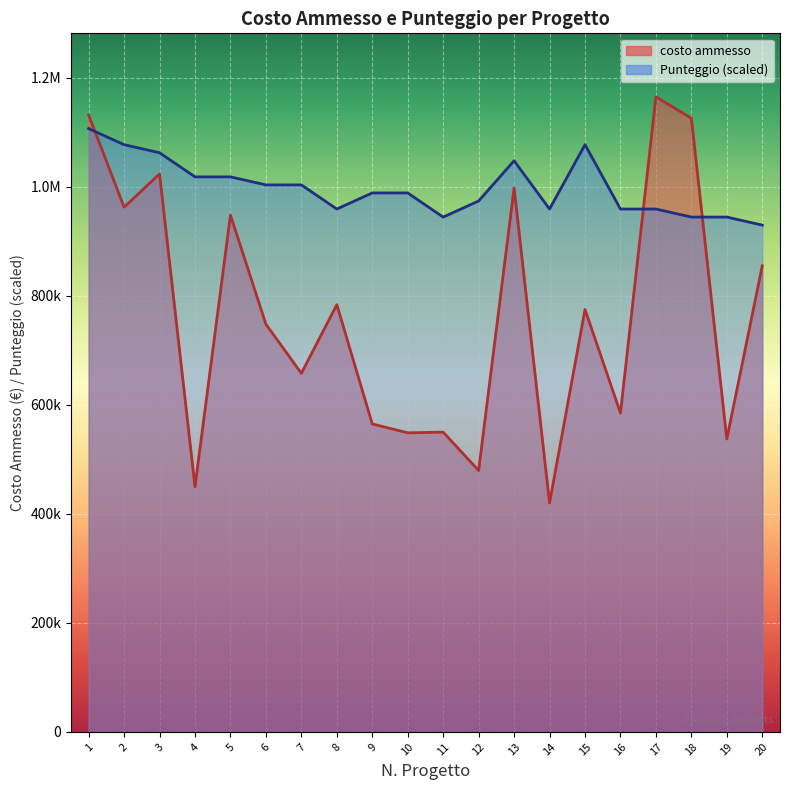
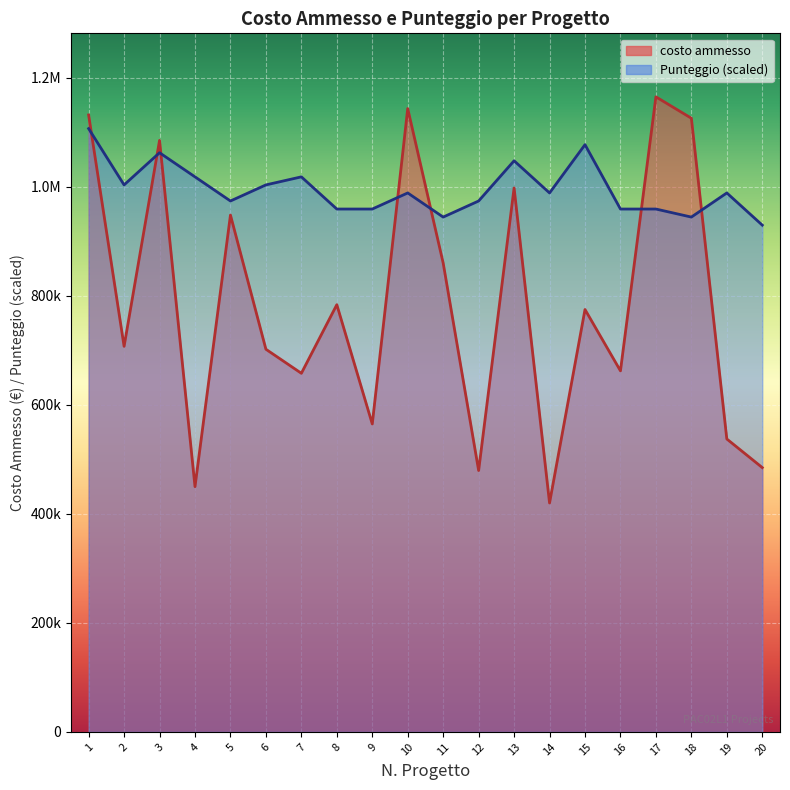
costo ammesso, 2: 960000 -> 710000
Punteggio (scaled), 2: 1080000 -> 1000000
costo ammesso, 3: 1020000 -> 1090000
Punteggio (scaled), 5: 1020000 -> 970000
costo ammesso, 6: 750000 -> 700000
Punteggio (scaled), 7: 1000000 -> 1020000
Punteggio (scaled), 9: 990000 -> 960000
costo ammesso, 10: 550000 -> 1140000
costo ammesso, 11: 550000 -> 860000
Punteggio (scaled), 14: 960000 -> 990000
costo ammesso, 16: 590000 -> 660000
Punteggio (scaled), 19: 940000 -> 990000
costo ammesso, 20: 860000 -> 490000
